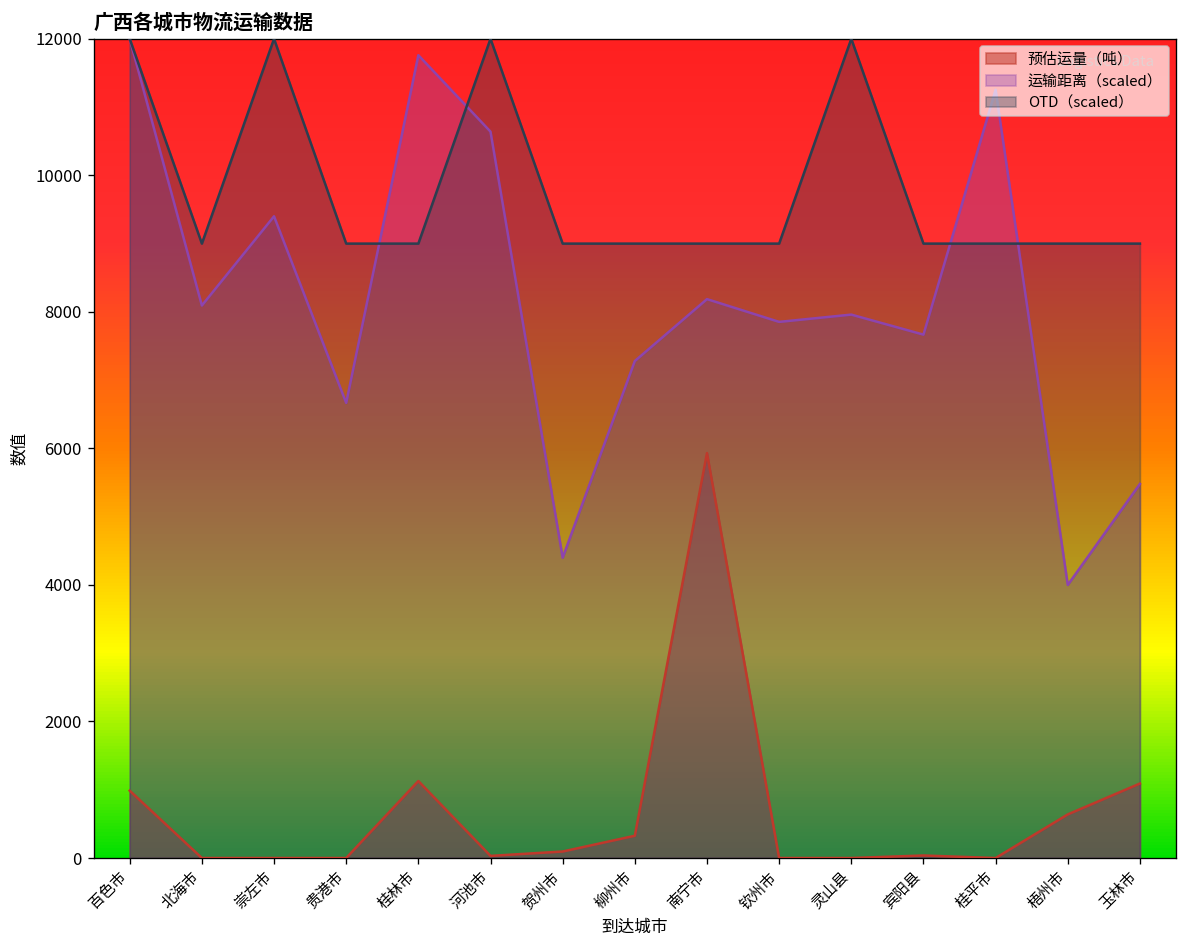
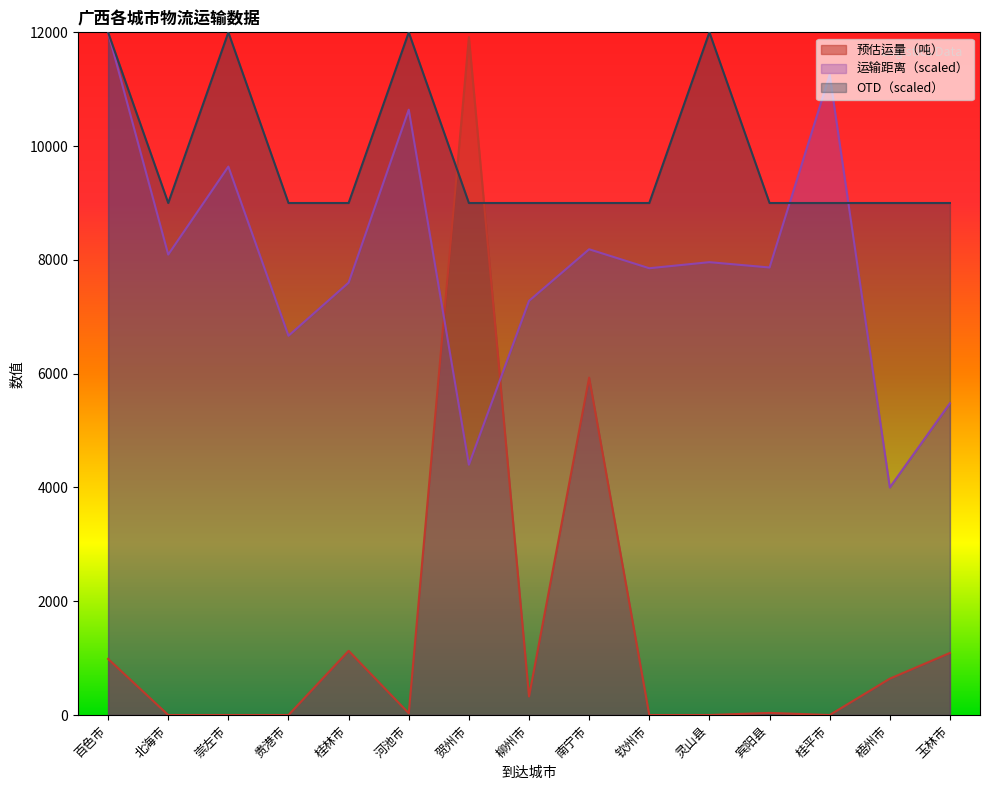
运输距离（scaled）, 崇左市: 9400 -> 9600
运输距离（scaled）, 桂林市: 11800 -> 7600
预估运量（吨）, 贺州市: 100 -> 11900
运输距离（scaled）, 宾阳县: 7700 -> 7900
